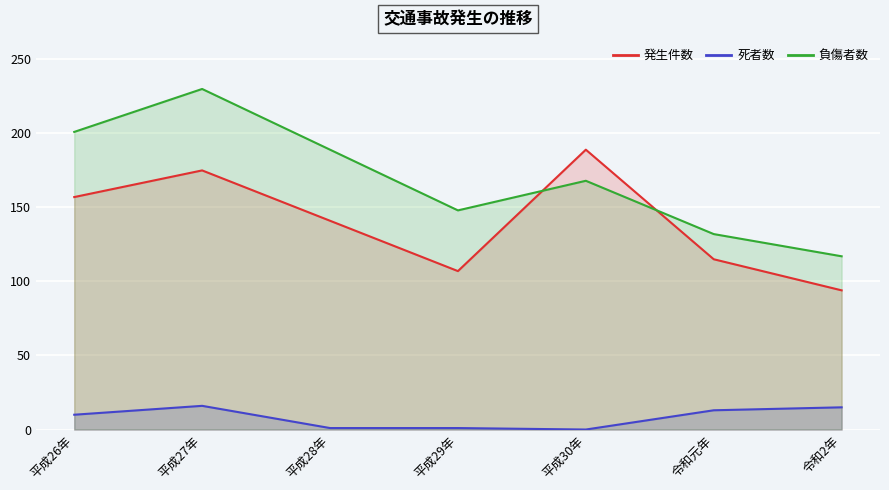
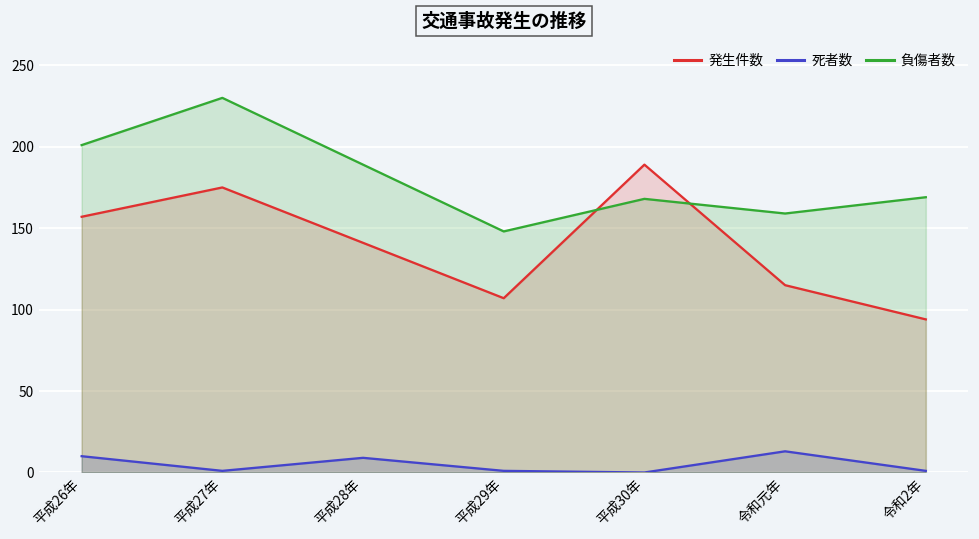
死者数, 平成27年: 16 -> 1
死者数, 平成28年: 1 -> 9
負傷者数, 令和元年: 132 -> 159
死者数, 令和2年: 15 -> 1
負傷者数, 令和2年: 117 -> 169
